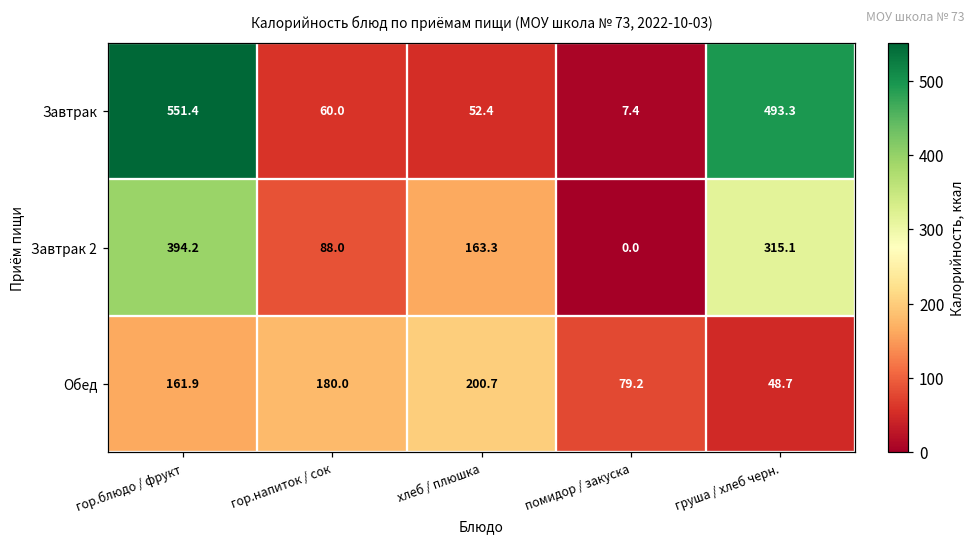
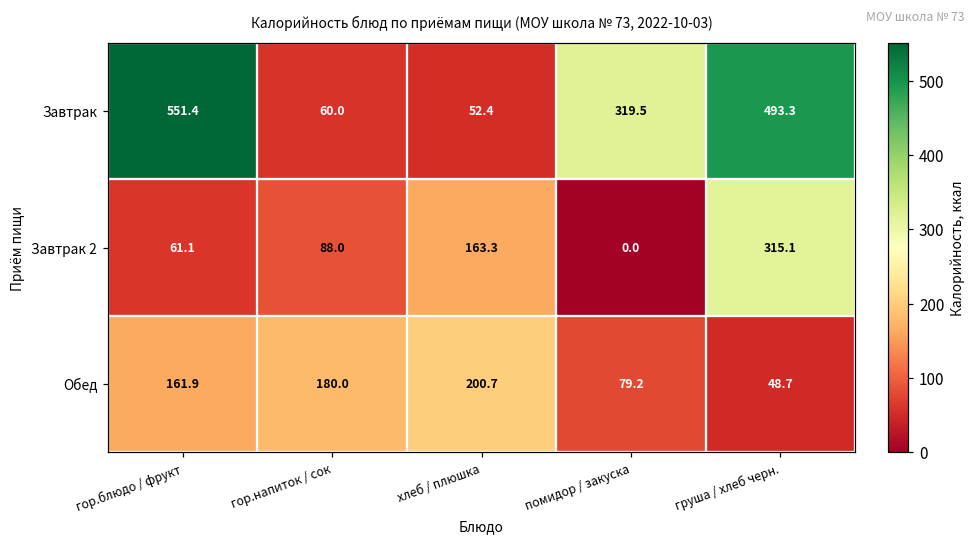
Завтрак, помидор / закуска: 7.4 -> 319.5
Завтрак 2, гор.блюдо / фрукт: 394.2 -> 61.1
